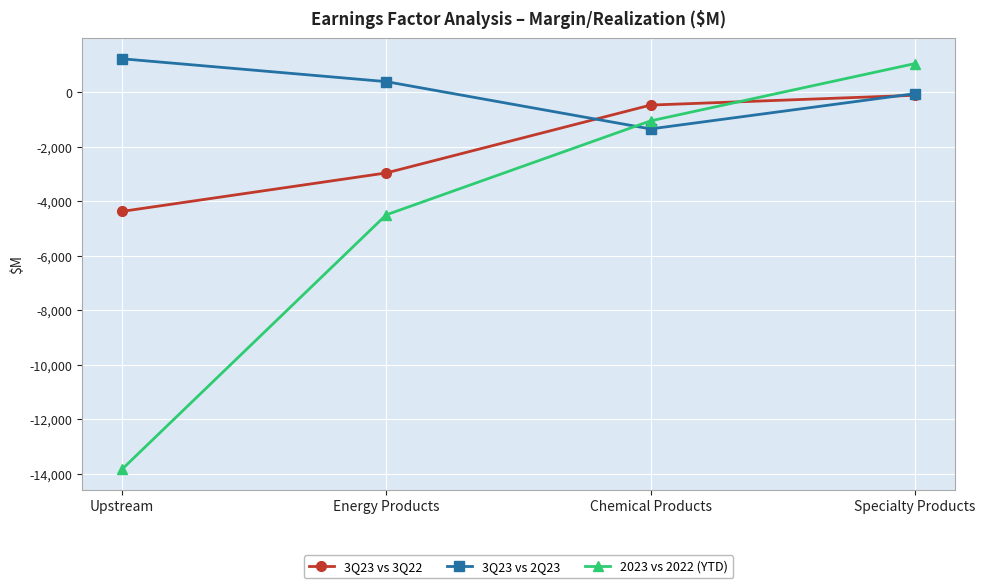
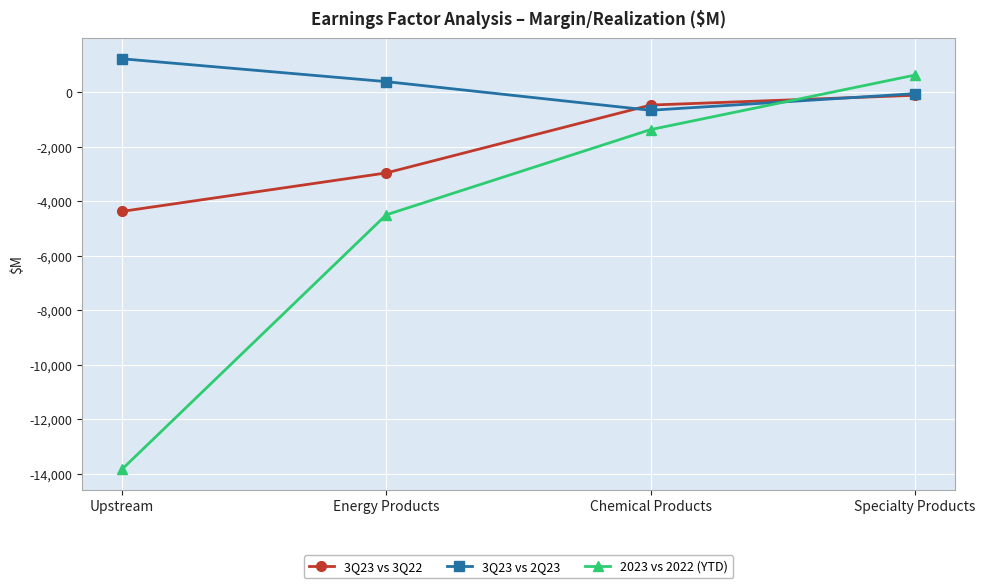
3Q23 vs 2Q23, Chemical Products: -1,400 -> -700
2023 vs 2022 (YTD), Chemical Products: -1,100 -> -1,400
2023 vs 2022 (YTD), Specialty Products: 1,000 -> 600
